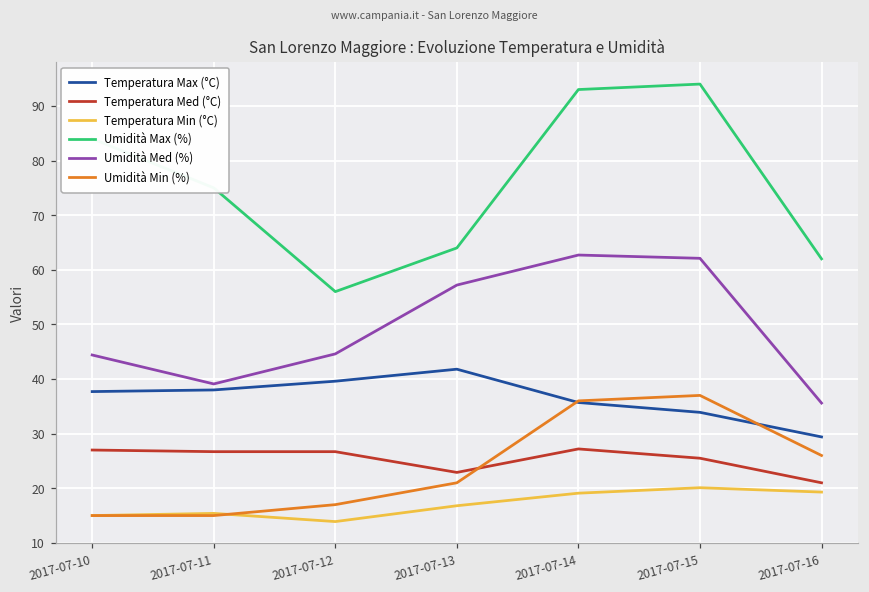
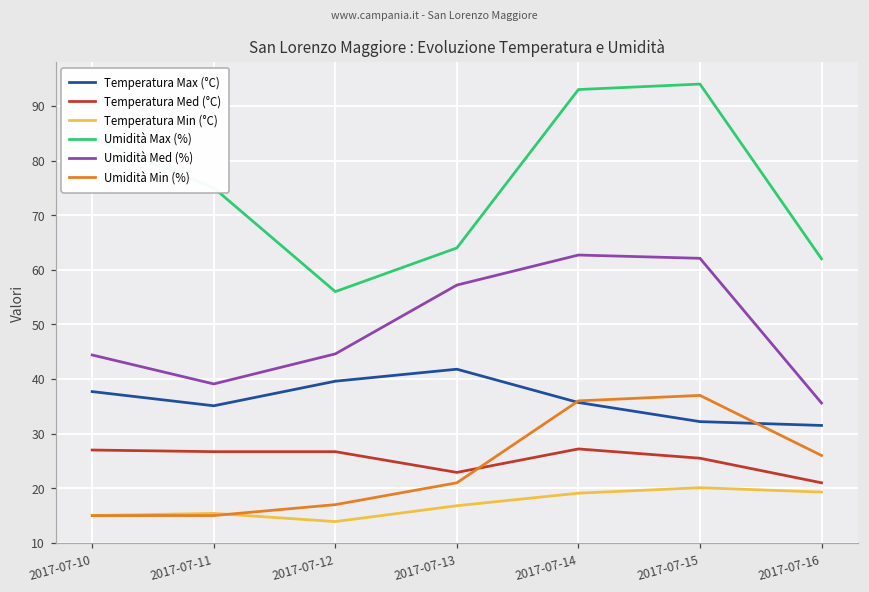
Temperatura Max (°C), 2017-07-11: 38 -> 35
Temperatura Max (°C), 2017-07-15: 34 -> 32
Temperatura Max (°C), 2017-07-16: 29 -> 32
